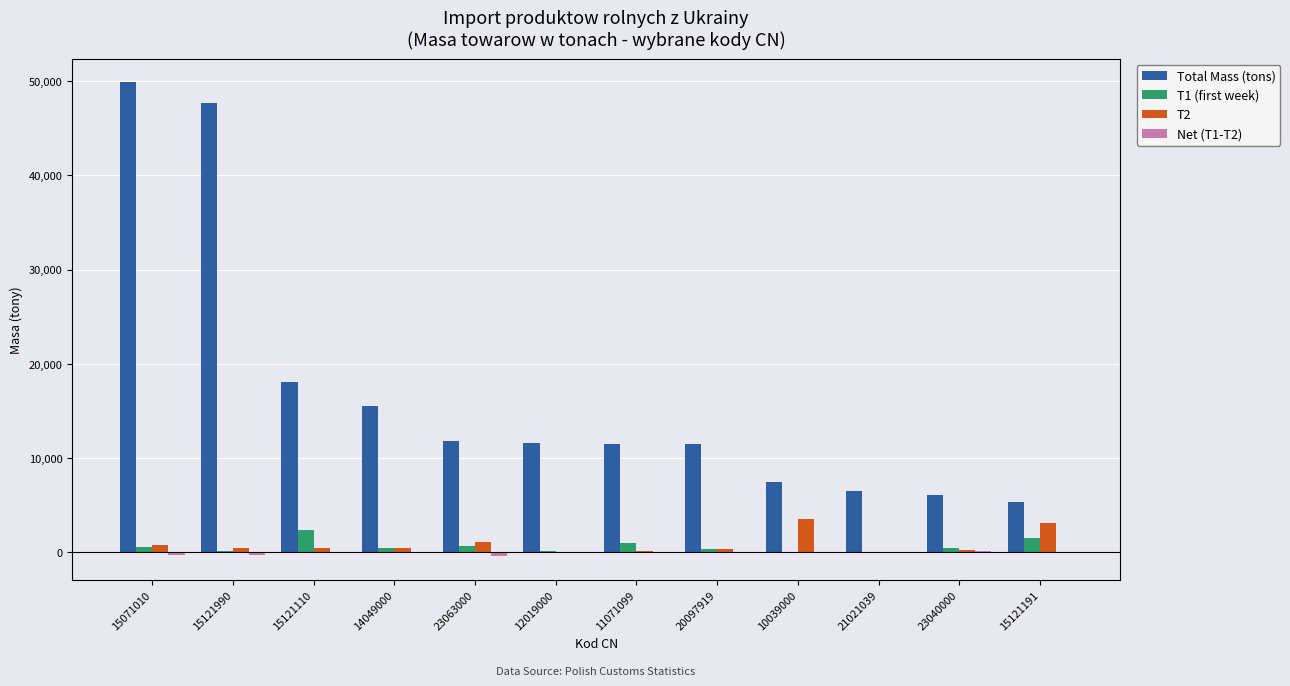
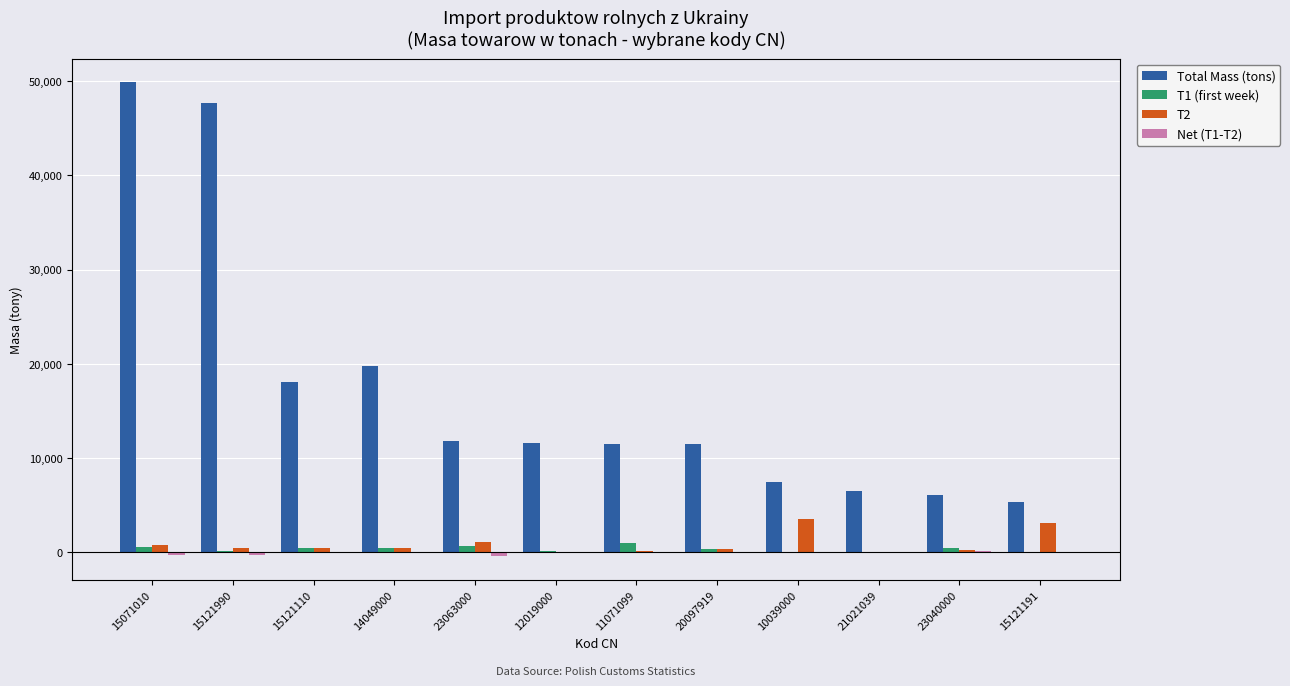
T1 (first week), 15121110: 2,000 -> 0
Total Mass (tons), 14049000: 16,000 -> 20,000
T1 (first week), 15121191: 2,000 -> 0
